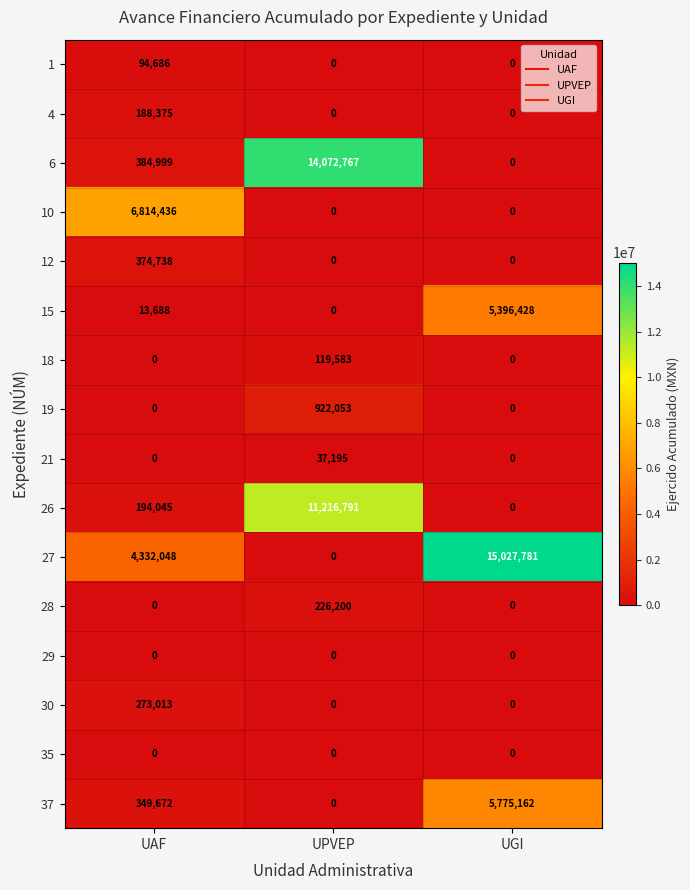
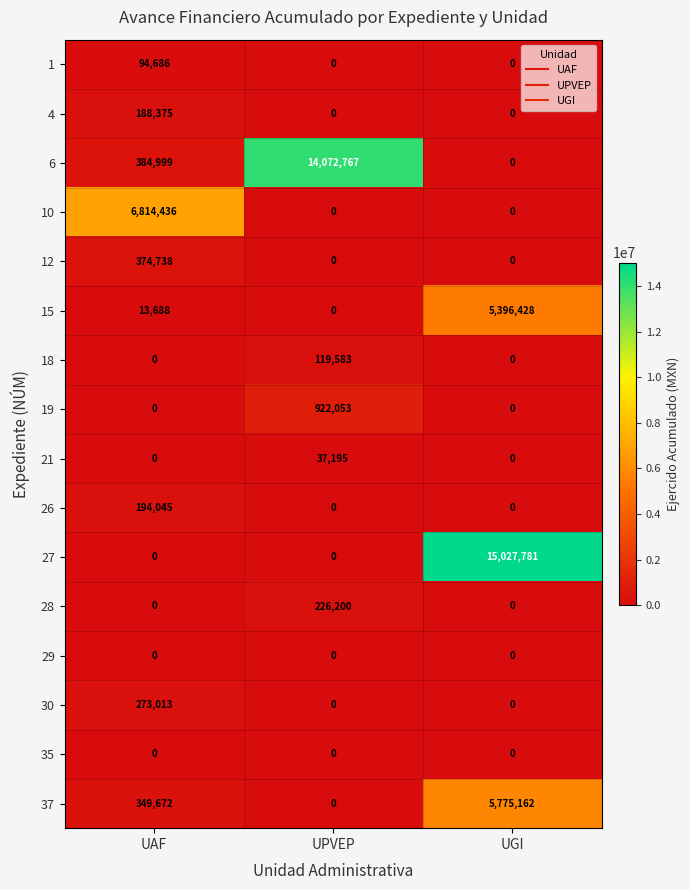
26, UPVEP: 11,216,791 -> 0
27, UAF: 4,332,048 -> 0
